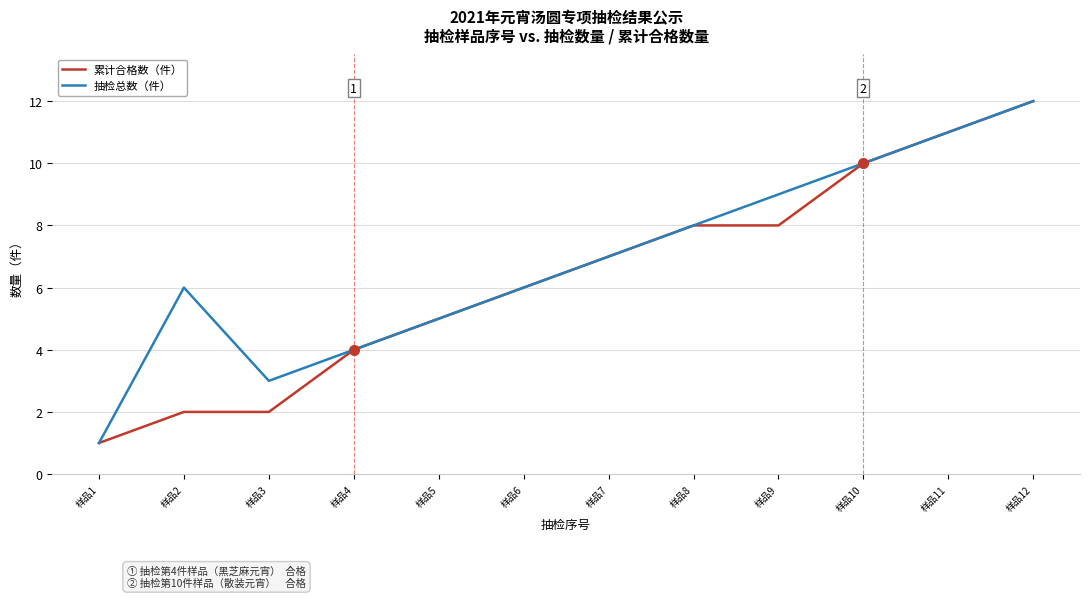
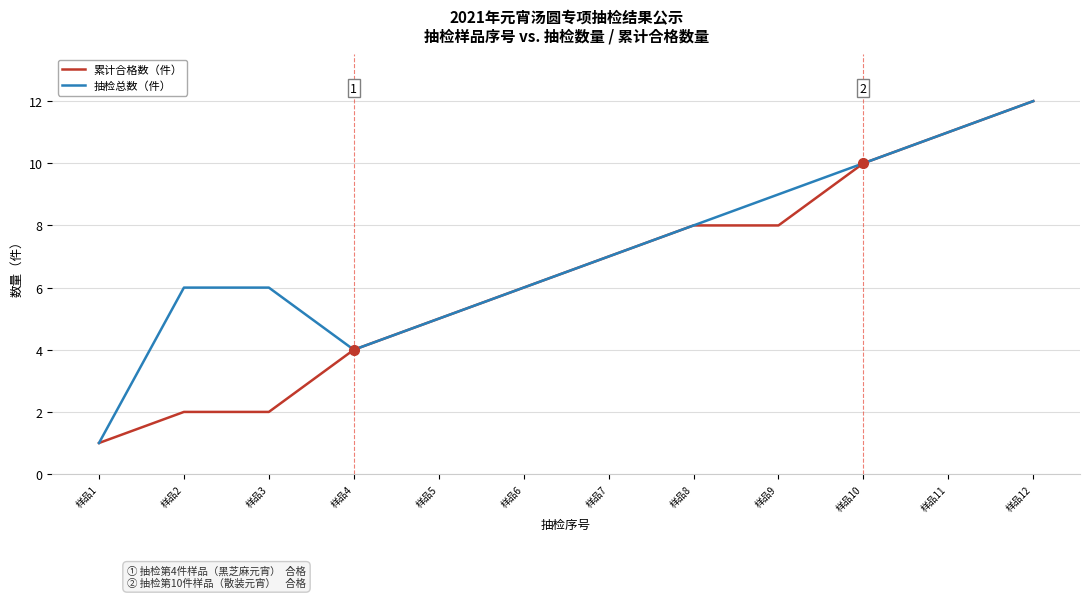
抽检总数（件）, 样品3: 3 -> 6
